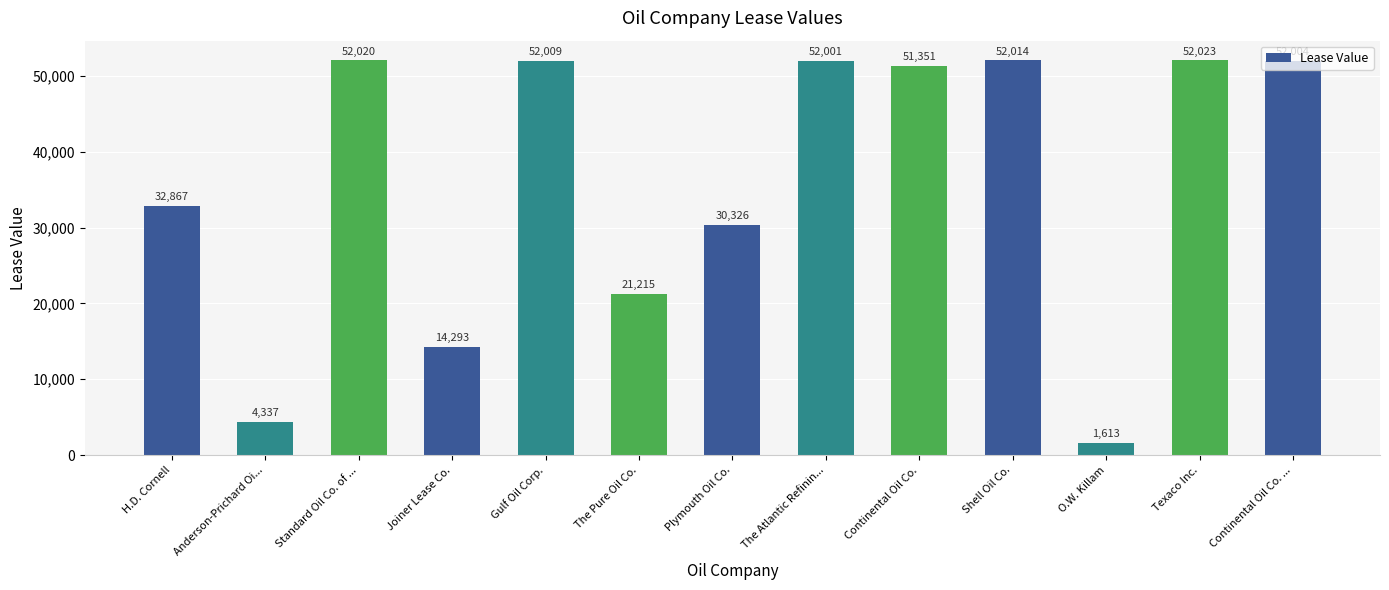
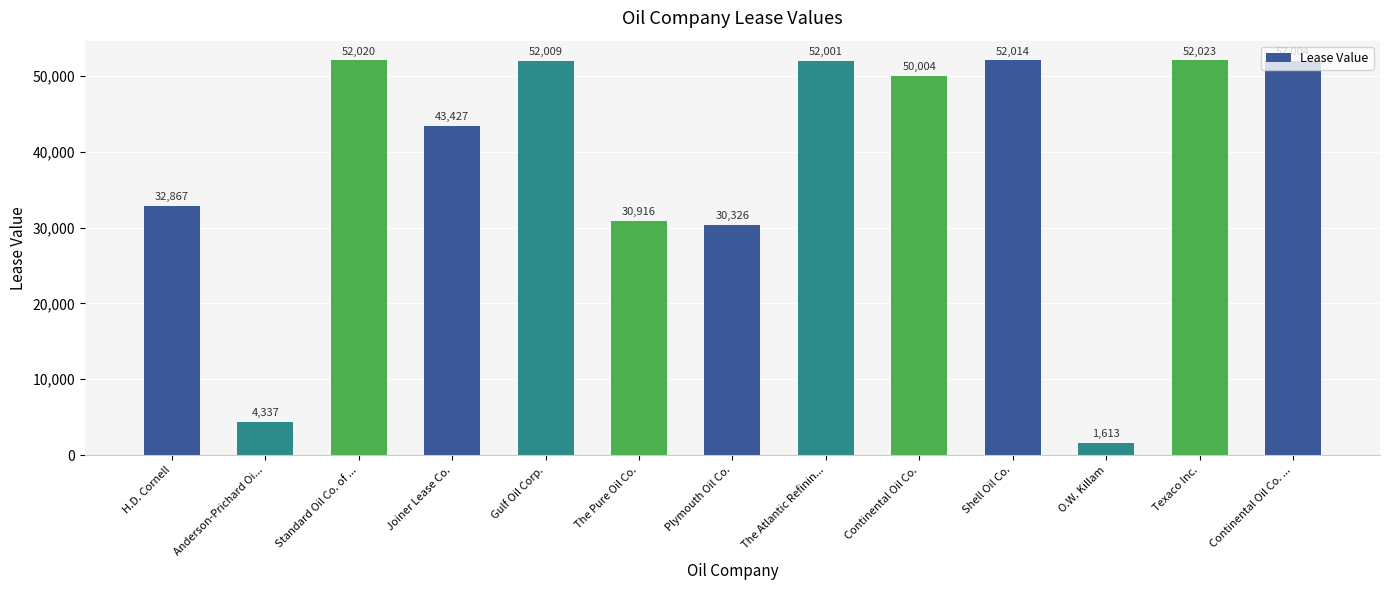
Joiner Lease Co.: 14,293 -> 43,427
The Pure Oil Co.: 21,215 -> 30,916
Continental Oil Co.: 51,351 -> 50,004
